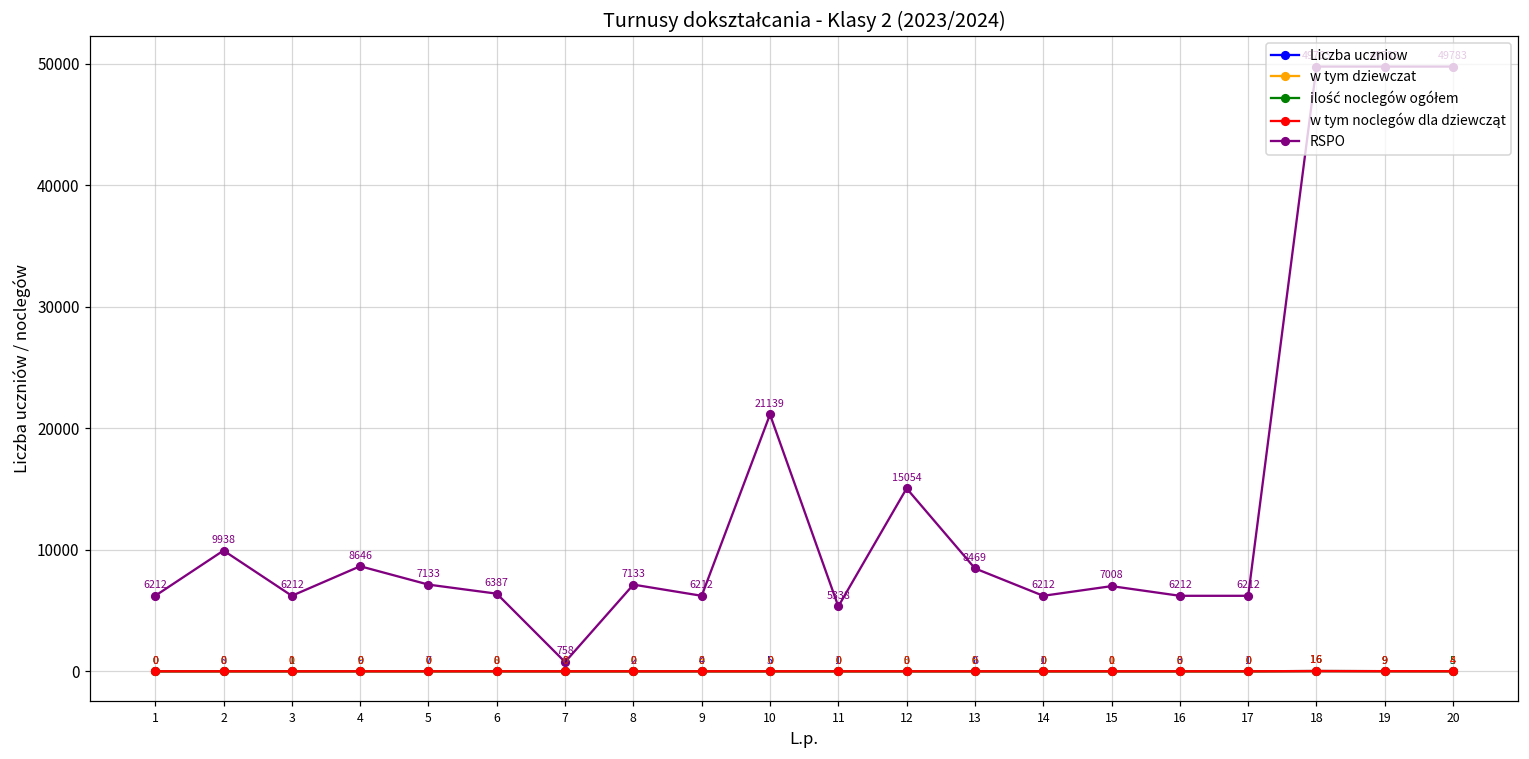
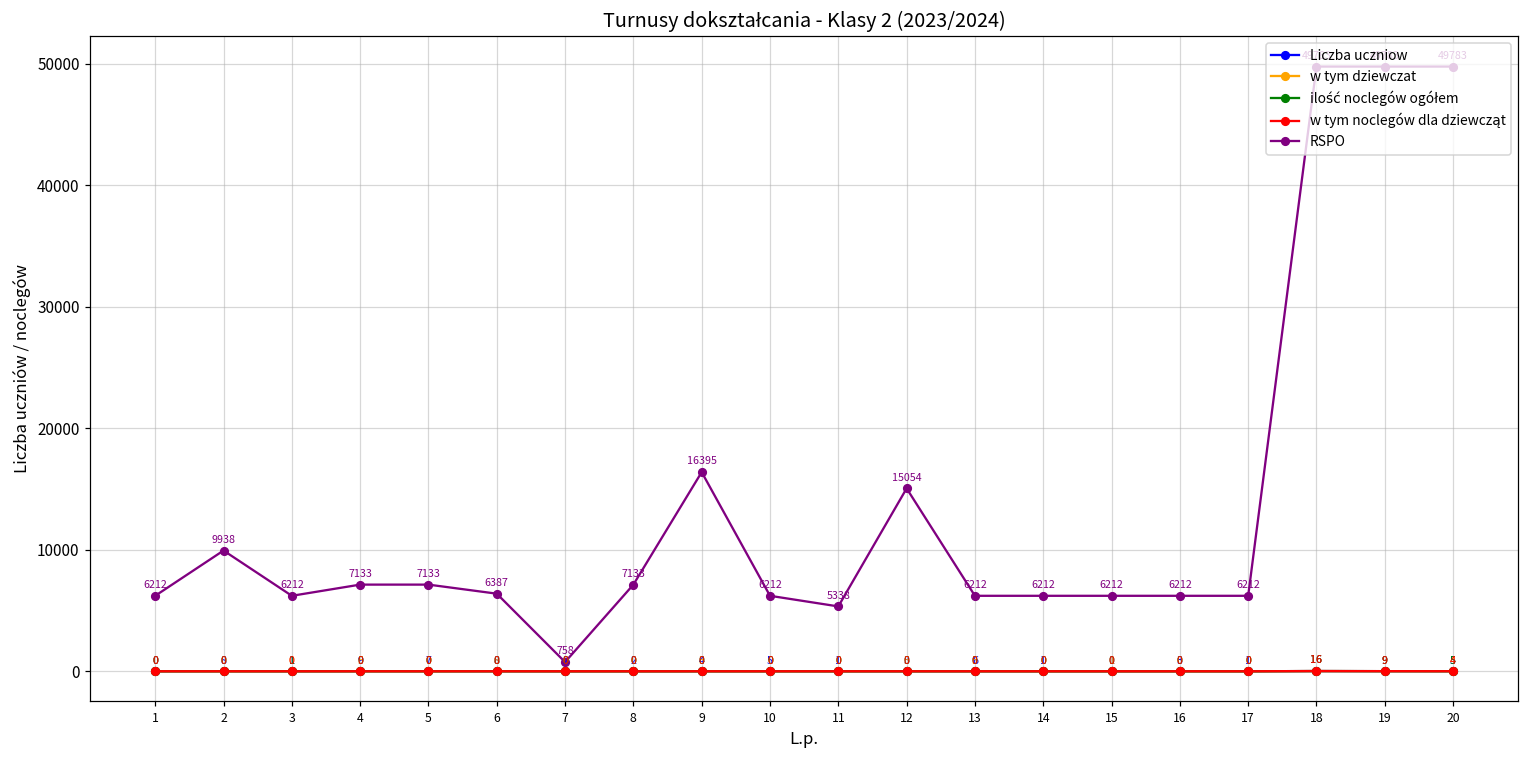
RSPO, 4: 8646 -> 7133
RSPO, 9: 6212 -> 16395
RSPO, 10: 21139 -> 6212
RSPO, 13: 8469 -> 6212
RSPO, 15: 7008 -> 6212
